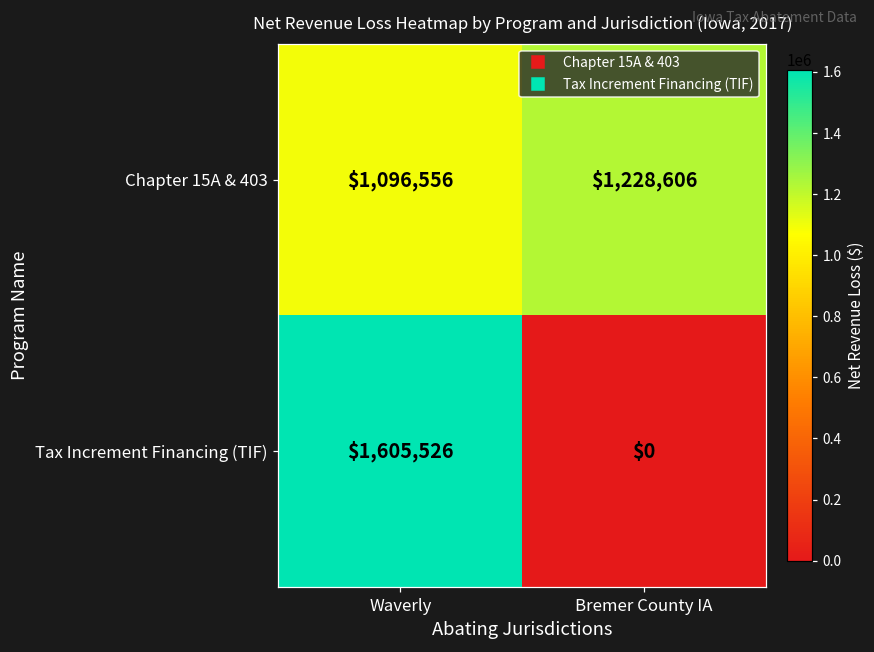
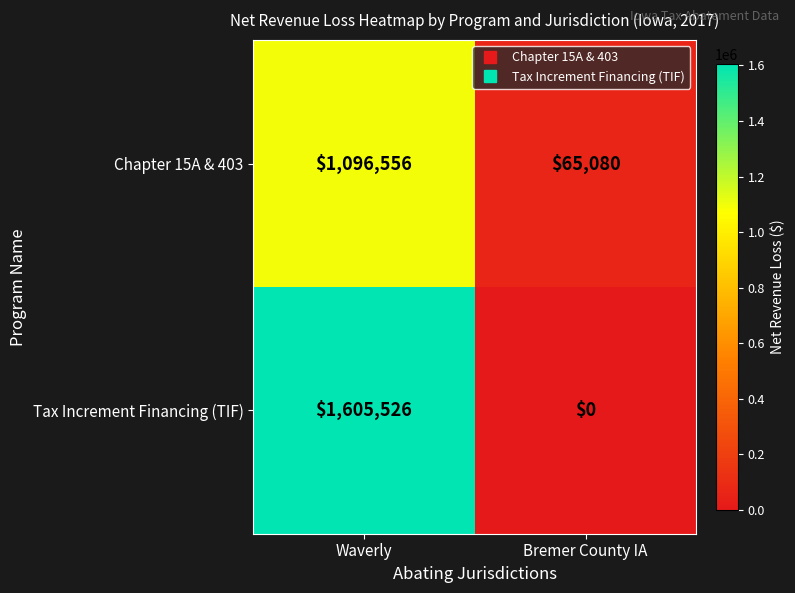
Chapter 15A & 403, Bremer County IA: $1,228,606 -> $65,080
